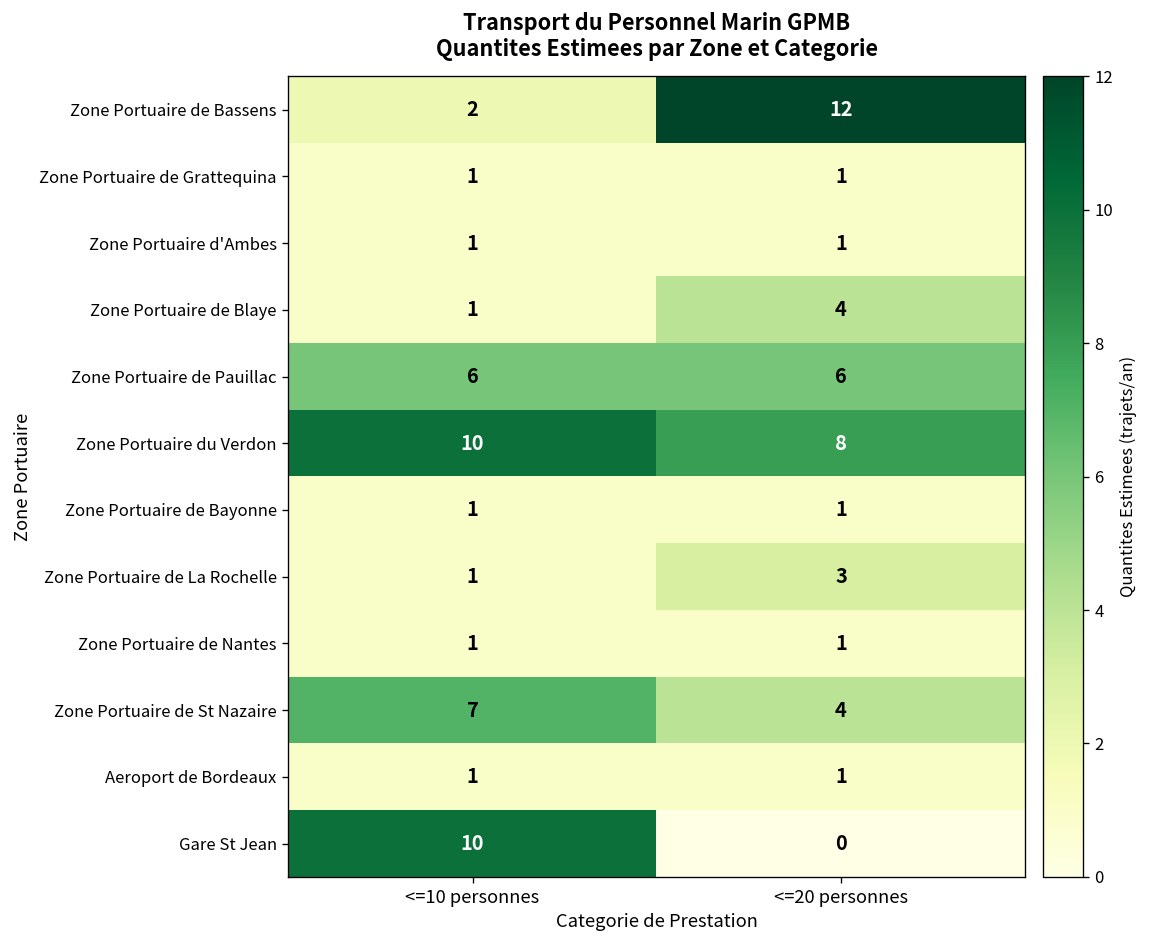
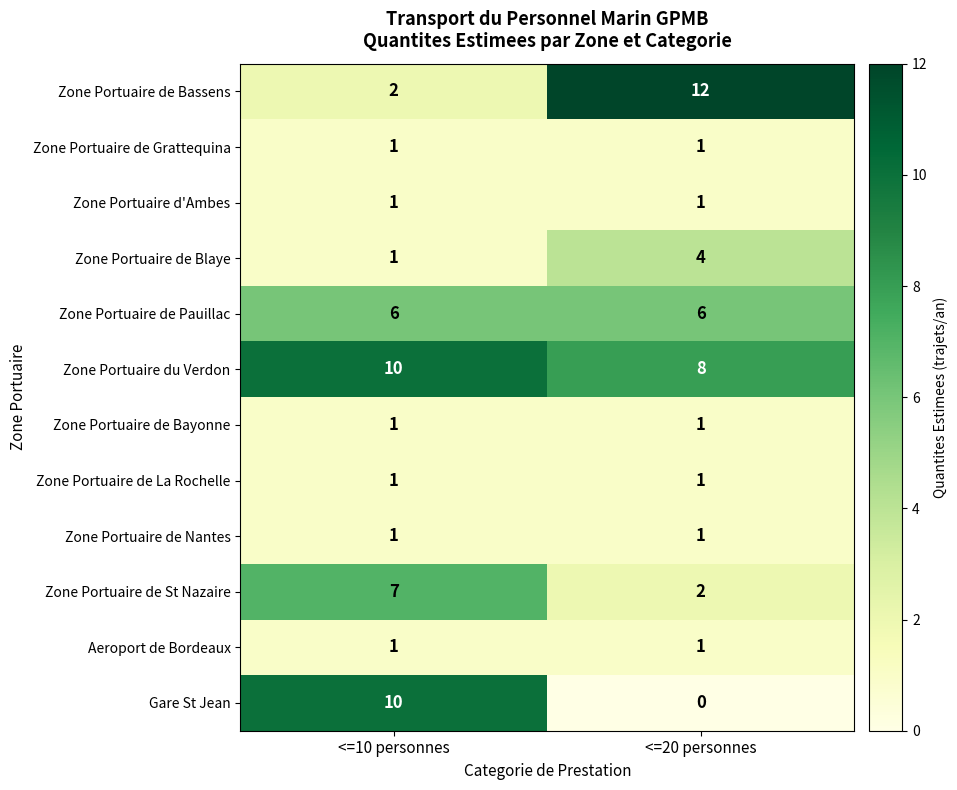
Zone Portuaire de La Rochelle, <=20 personnes: 3 -> 1
Zone Portuaire de St Nazaire, <=20 personnes: 4 -> 2
